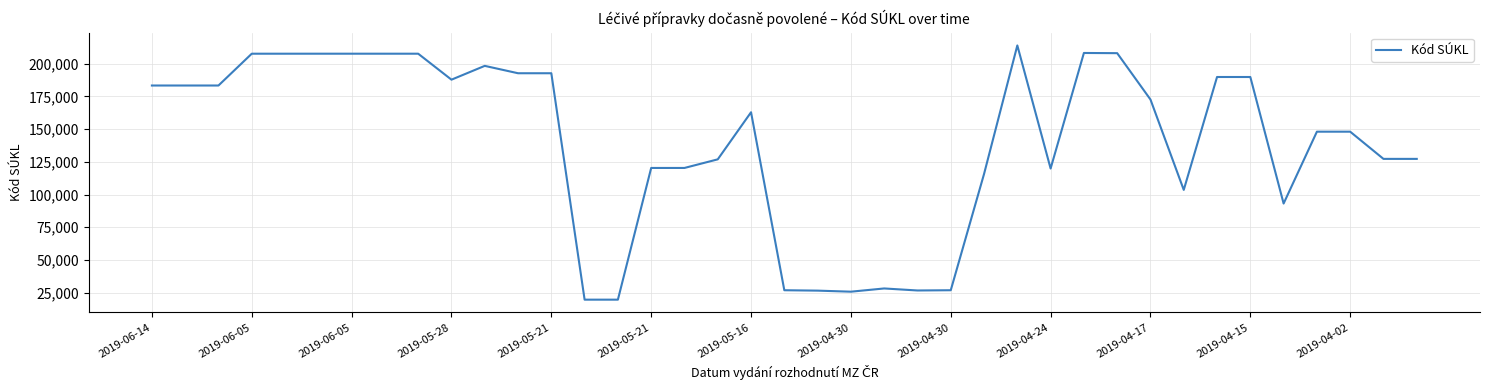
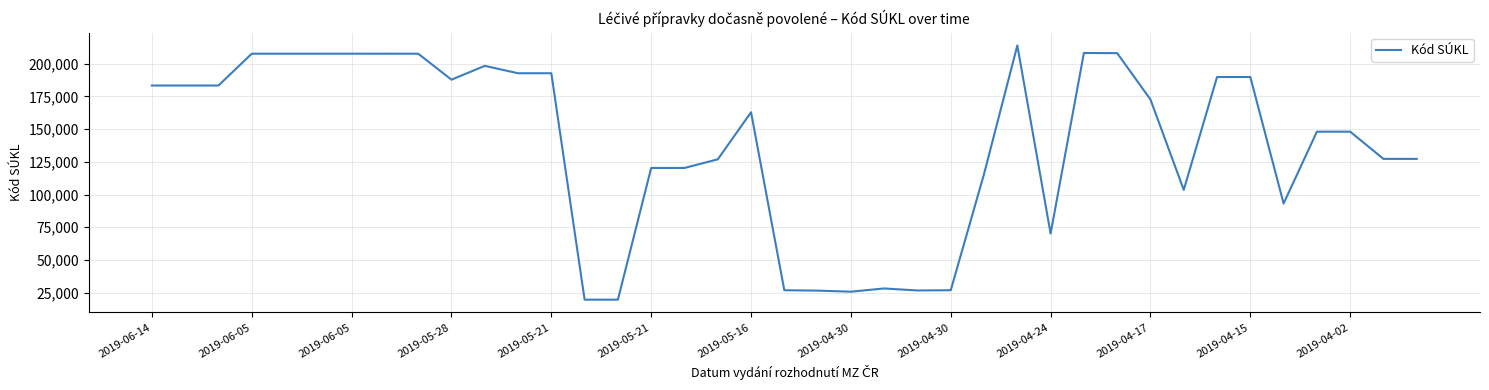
2019-04-24: 120,000 -> 70,000
